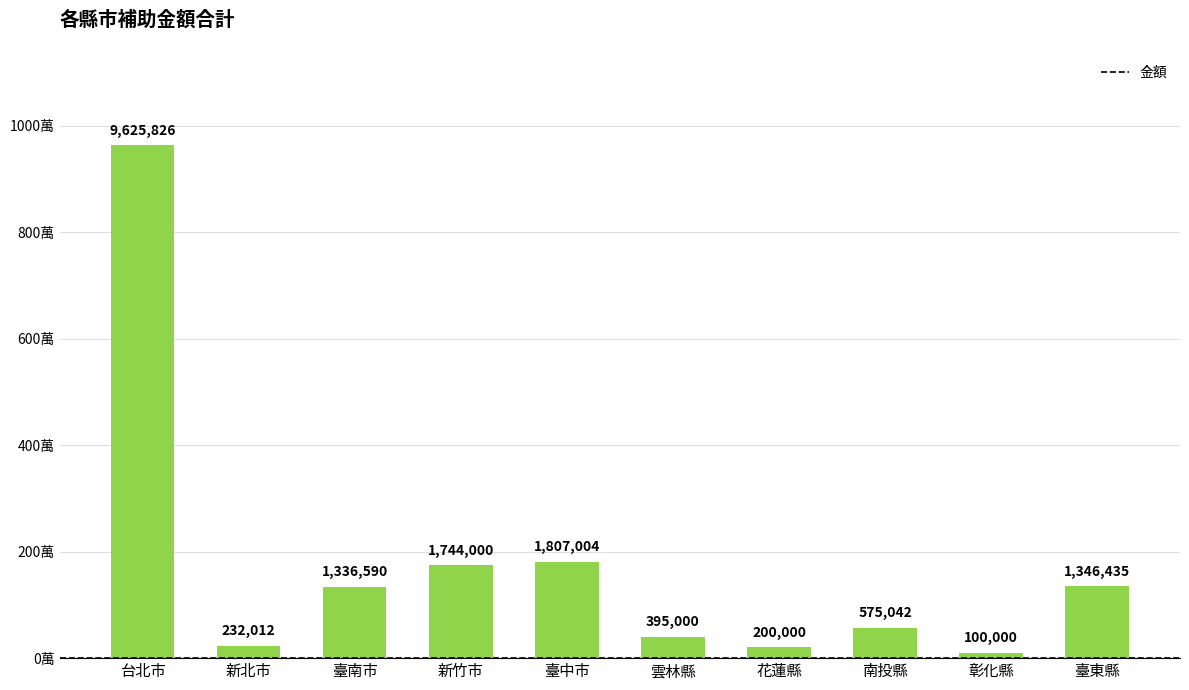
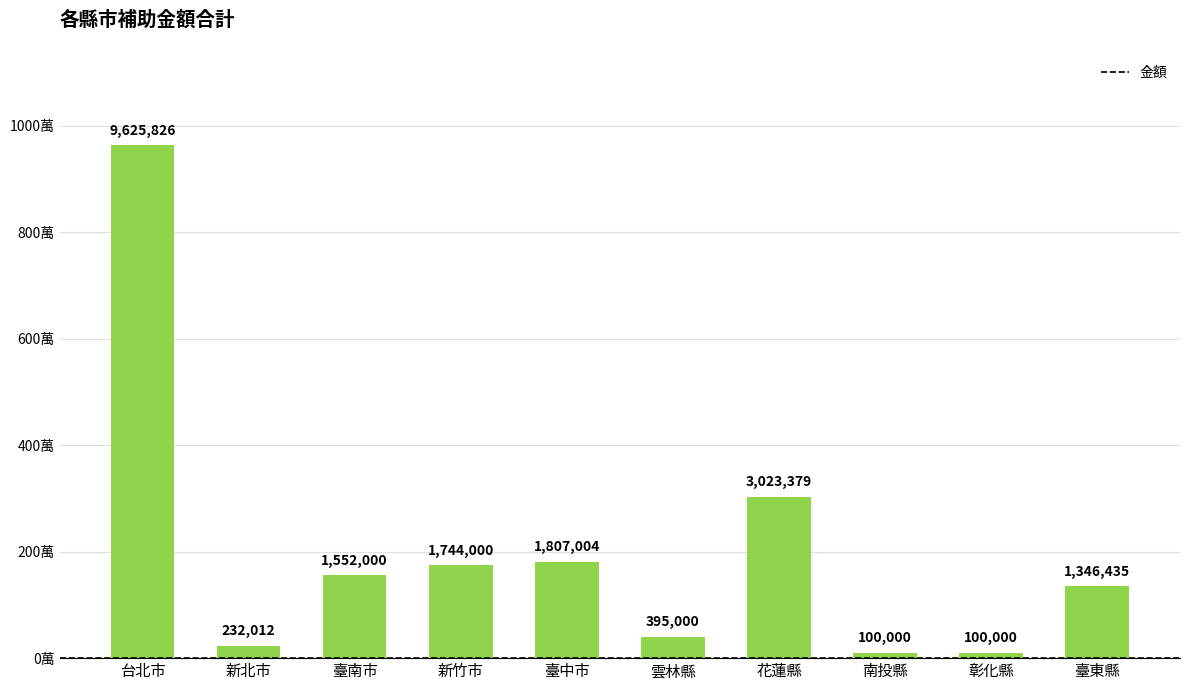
臺南市: 1,336,590 -> 1,552,000
花蓮縣: 200,000 -> 3,023,379
南投縣: 575,042 -> 100,000
